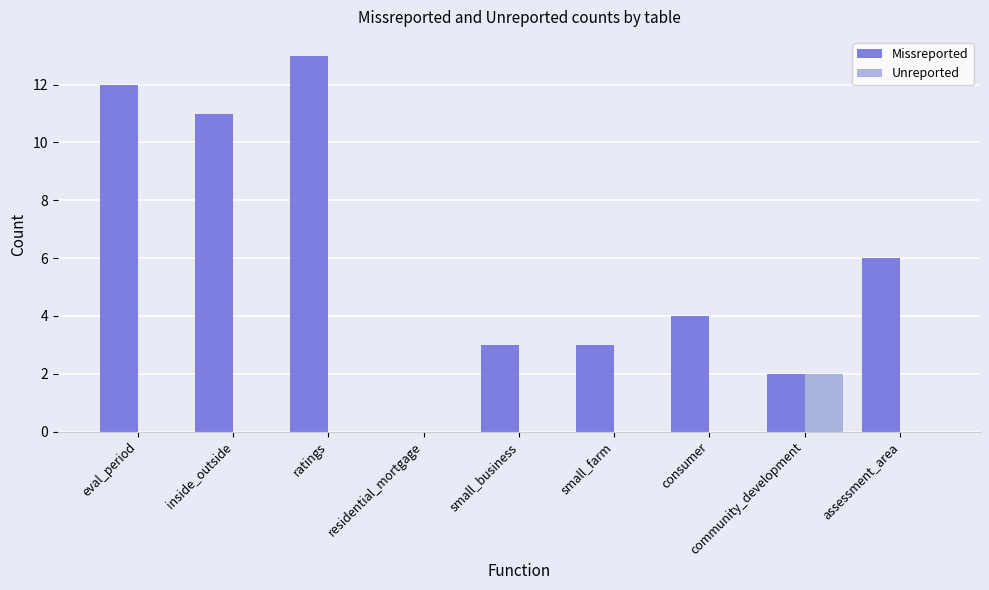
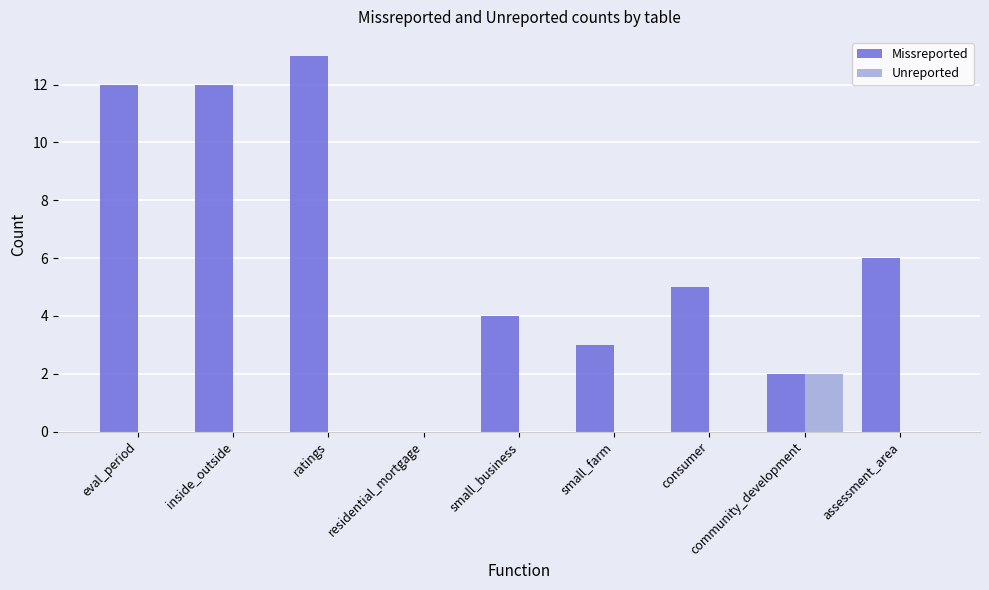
Missreported, inside_outside: 11 -> 12
Missreported, small_business: 3 -> 4
Missreported, consumer: 4 -> 5
